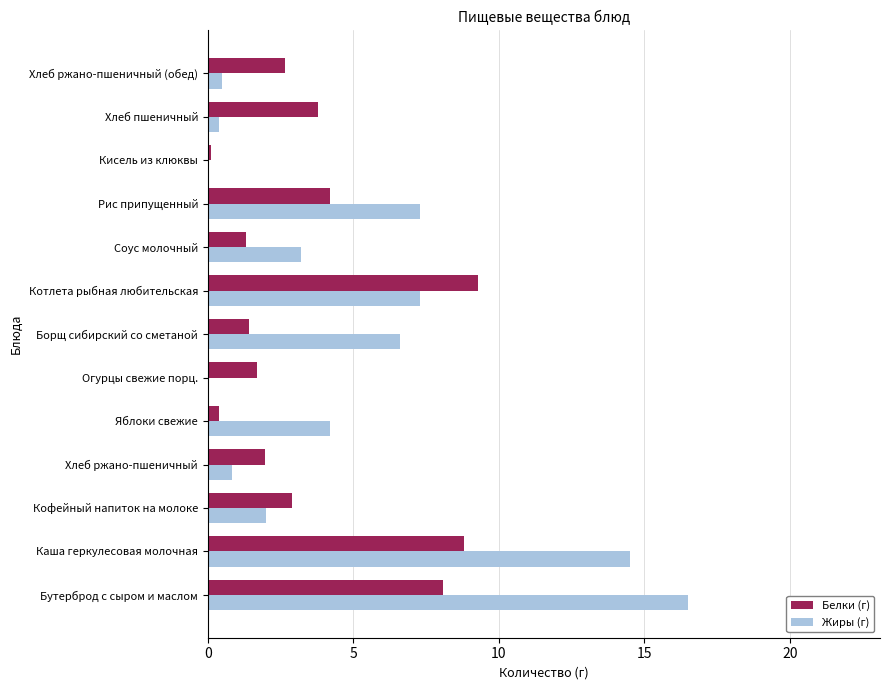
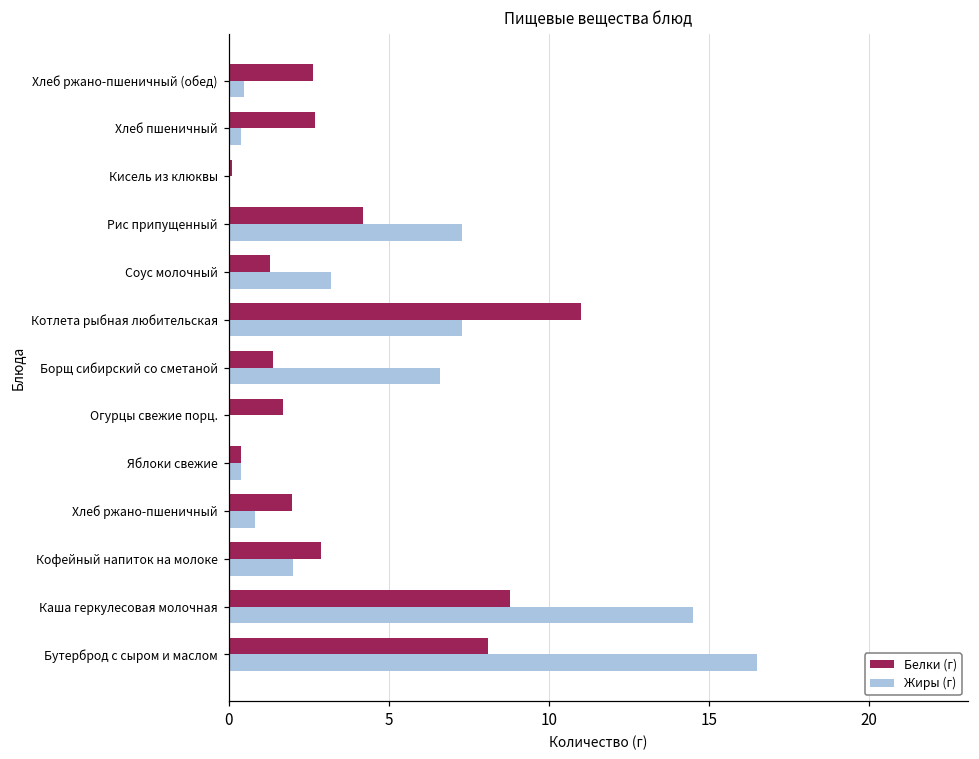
Белки (г), Хлеб пшеничный: 3.8 -> 2.7
Белки (г), Котлета рыбная любительская: 9.3 -> 11.0
Жиры (г), Яблоки свежие: 4.2 -> 0.4
